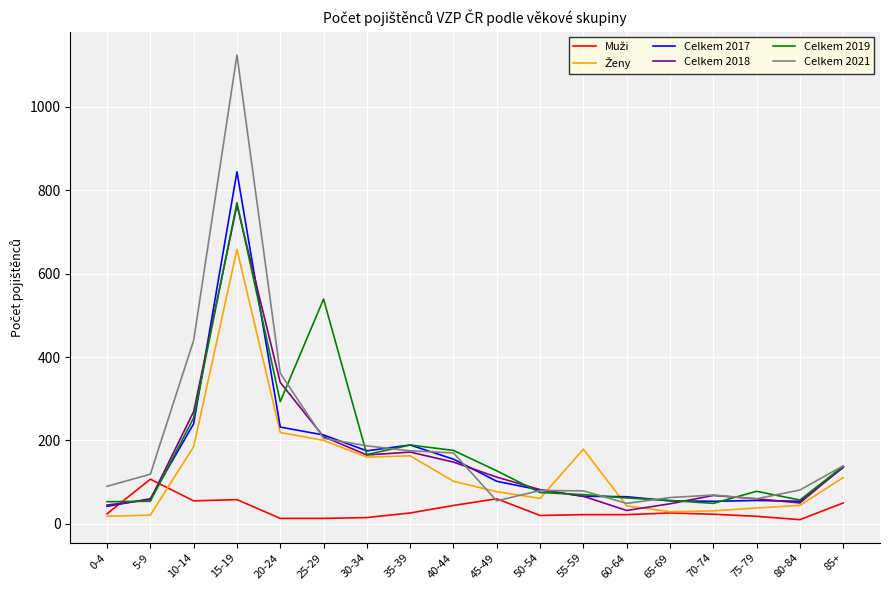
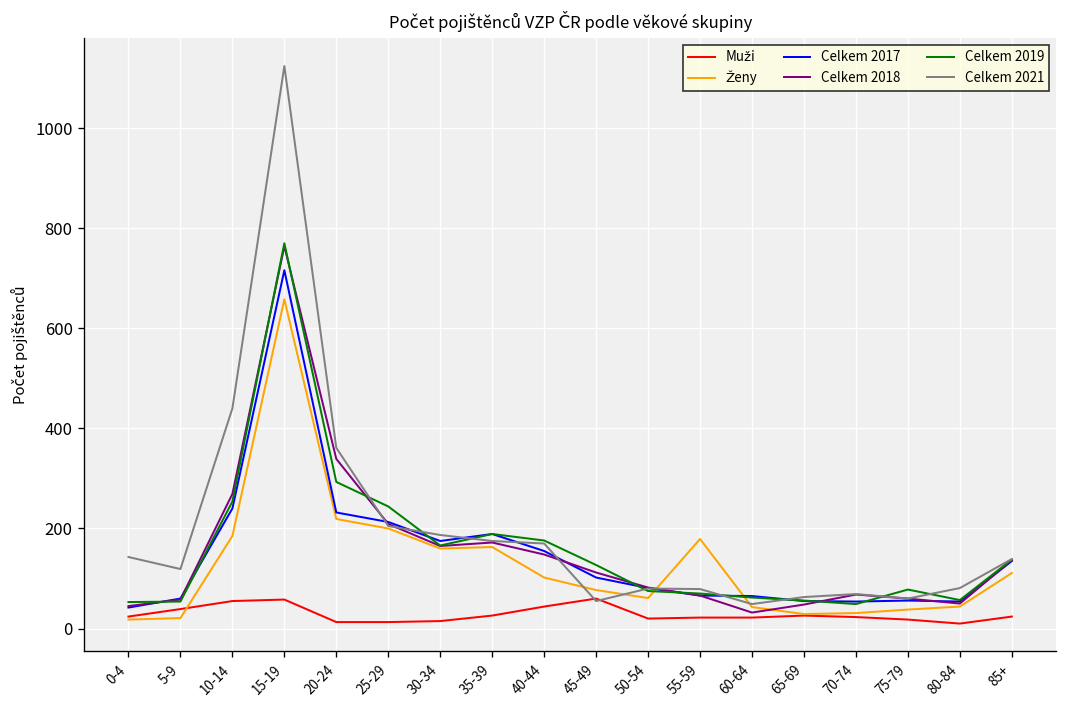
Celkem 2021, 0-4: 90 -> 140
Muži, 5-9: 110 -> 40
Celkem 2017, 15-19: 840 -> 720
Celkem 2019, 25-29: 540 -> 240
Muži, 85+: 50 -> 20
